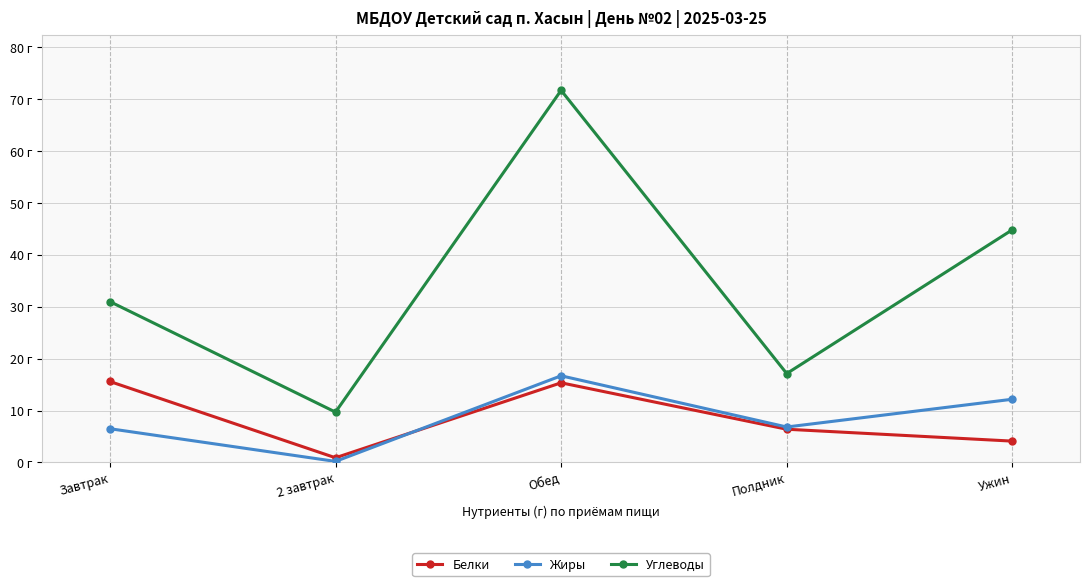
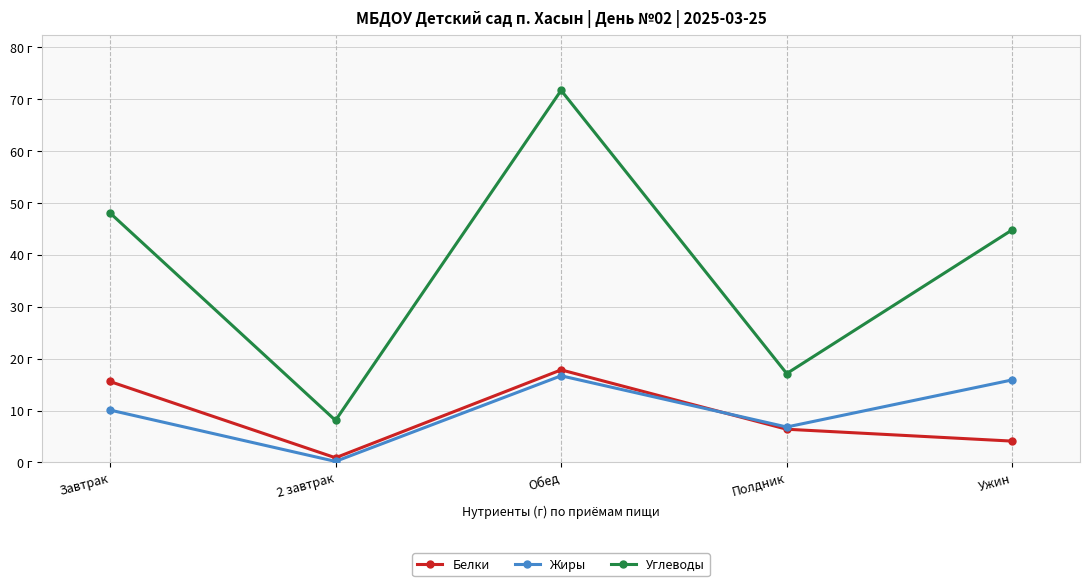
Жиры, Завтрак: 7 г -> 10 г
Углеводы, Завтрак: 31 г -> 48 г
Углеводы, 2 завтрак: 10 г -> 8 г
Белки, Обед: 15 г -> 18 г
Жиры, Ужин: 12 г -> 16 г
